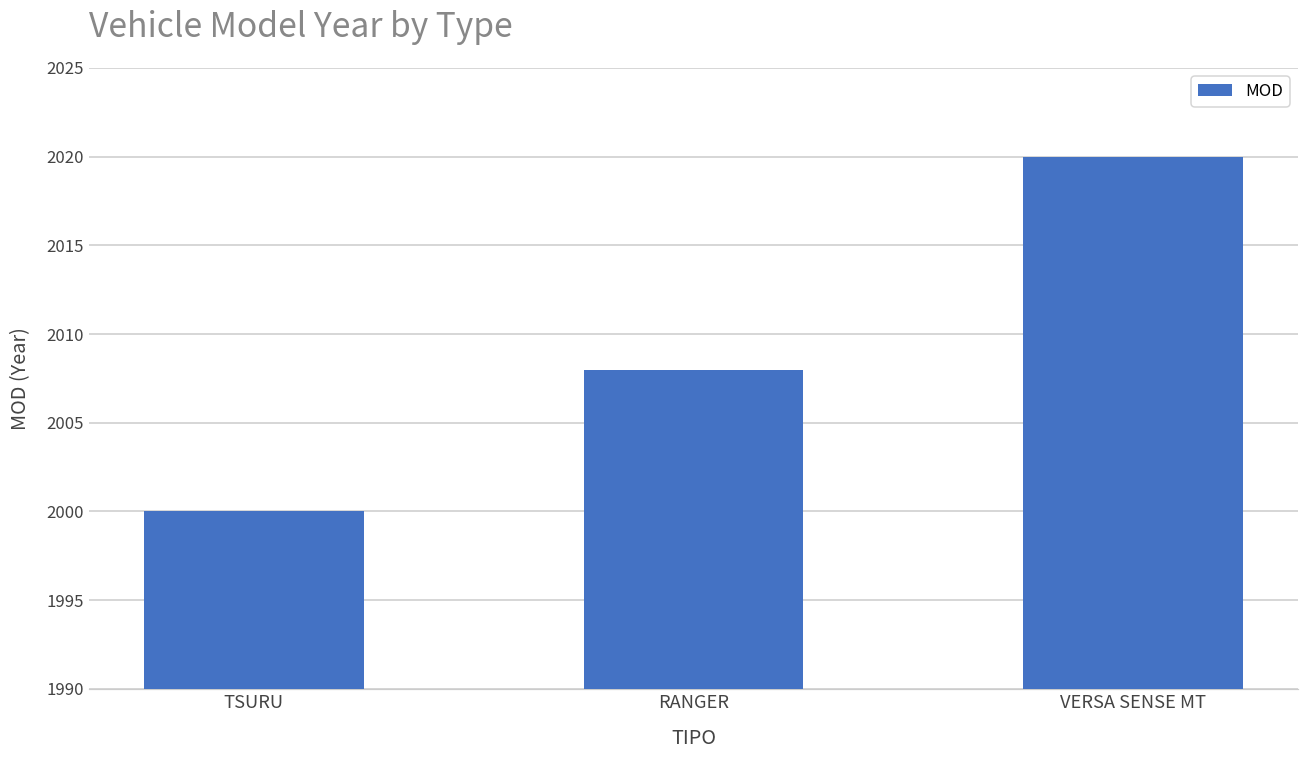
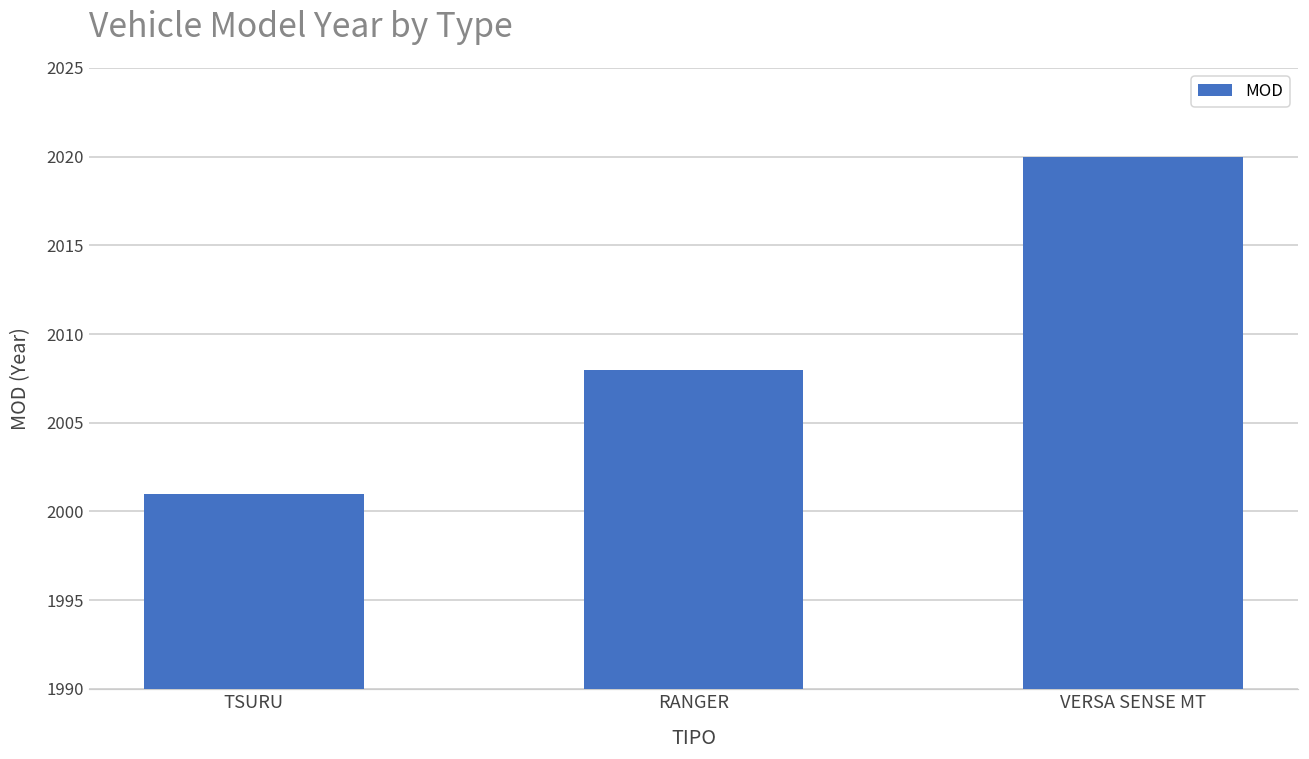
TSURU: 2000 -> 2001
